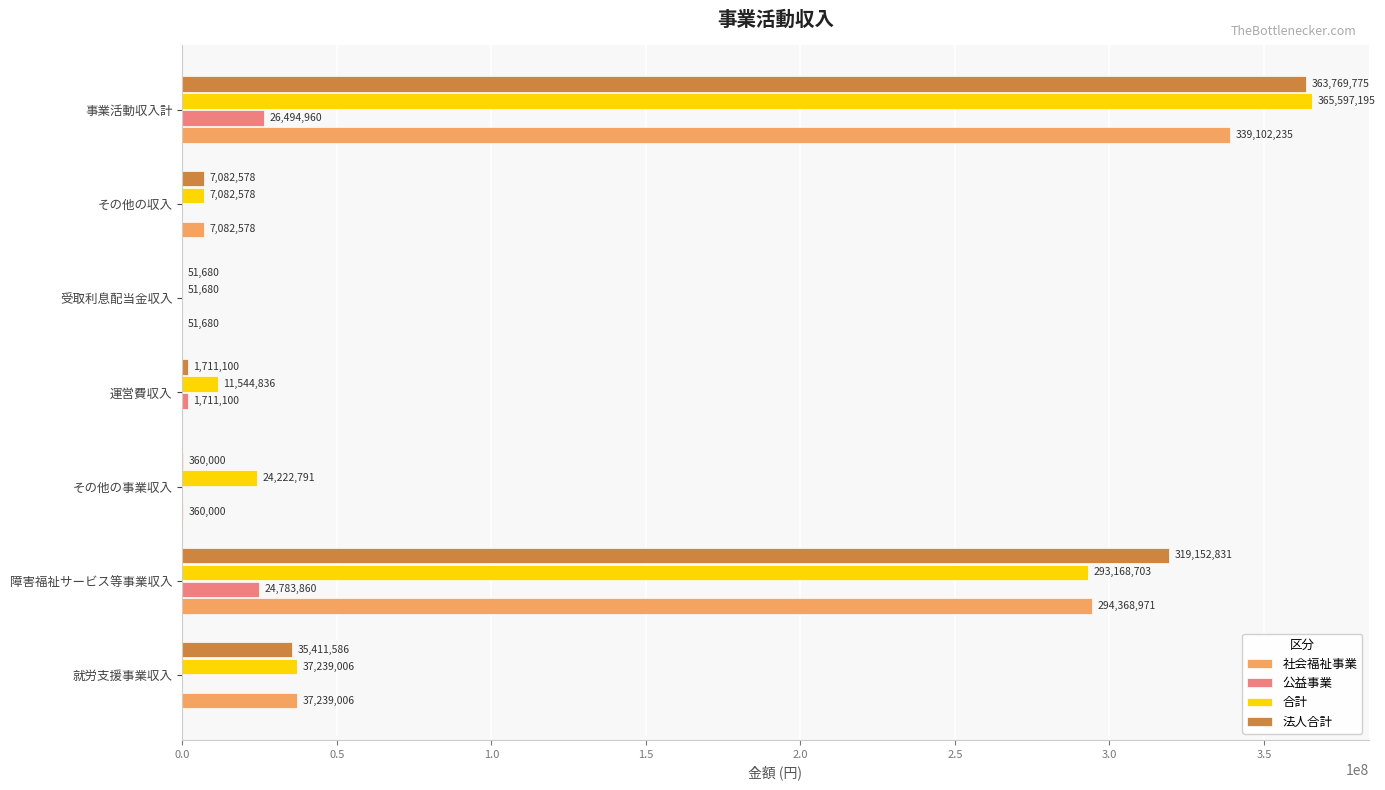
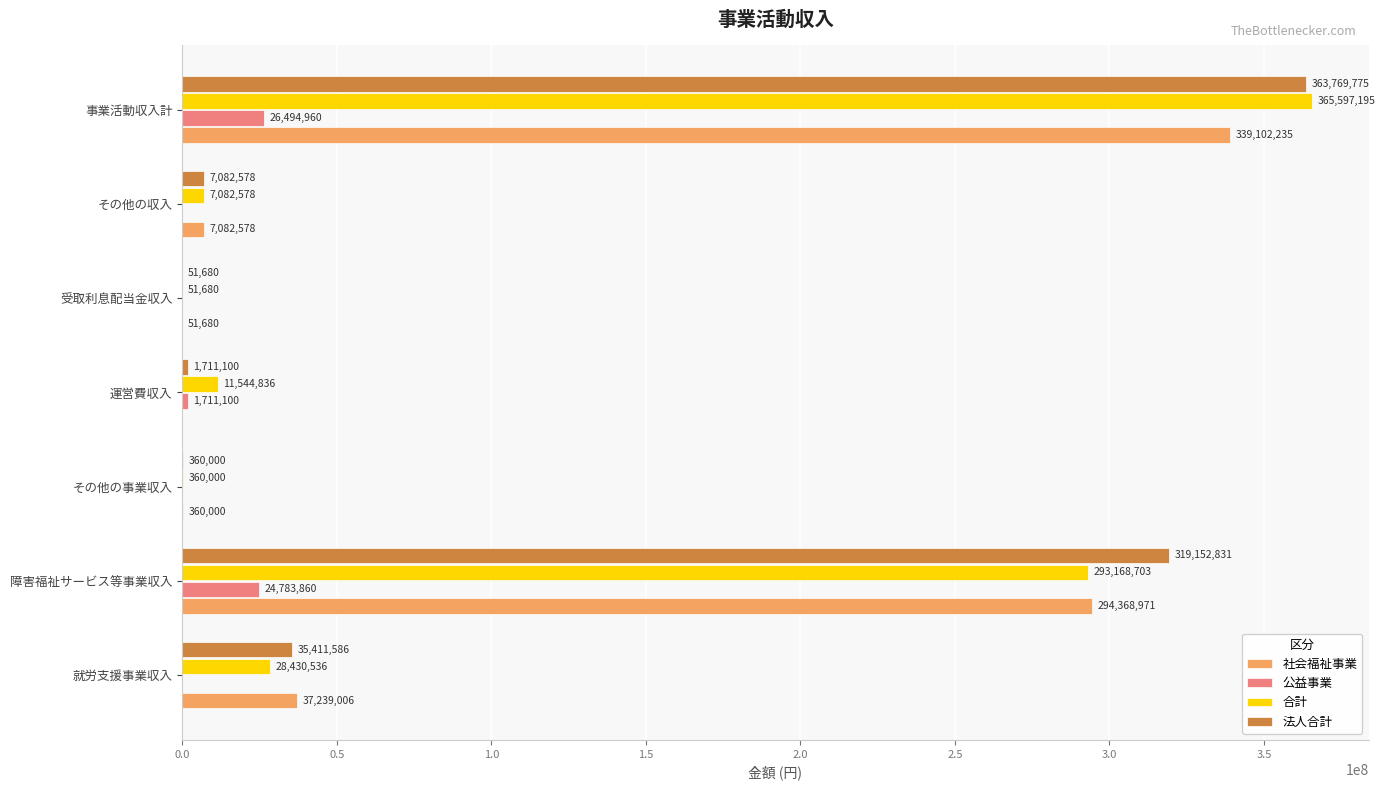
合計, その他の事業収入: 24,222,791 -> 360,000
合計, 就労支援事業収入: 37,239,006 -> 28,430,536
